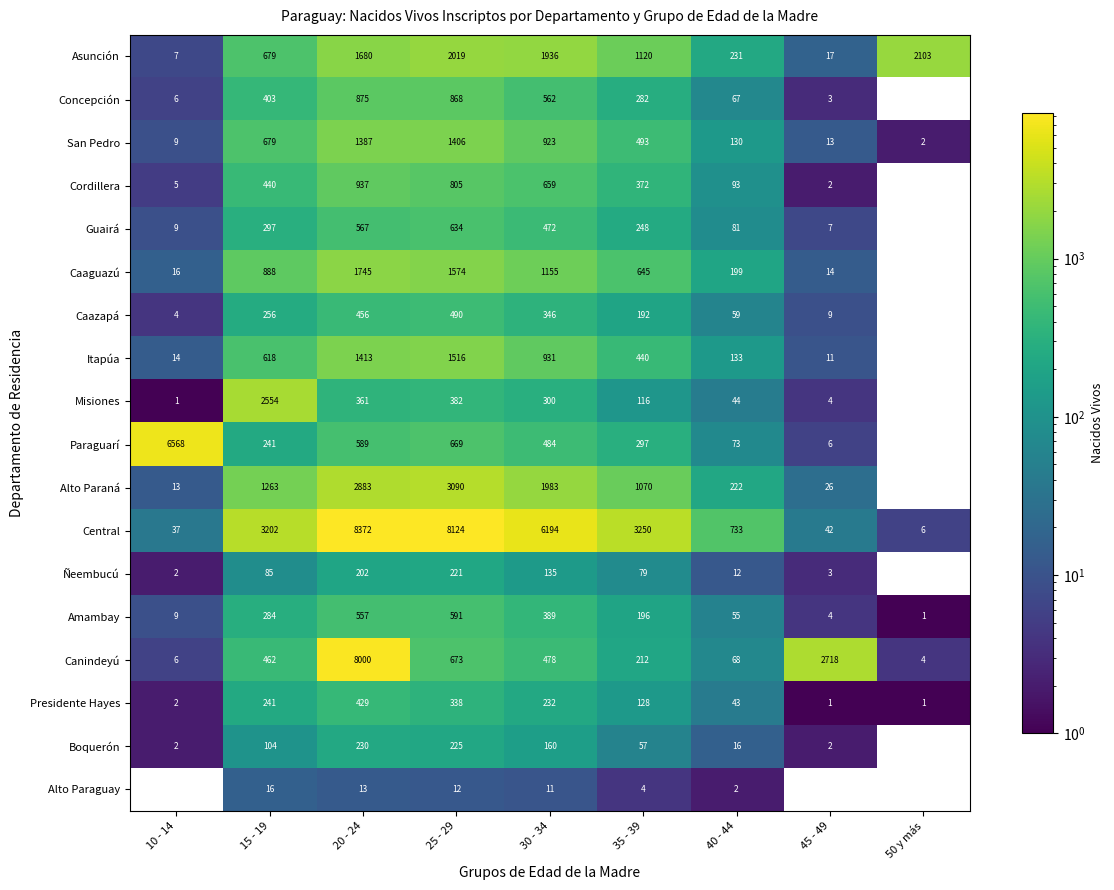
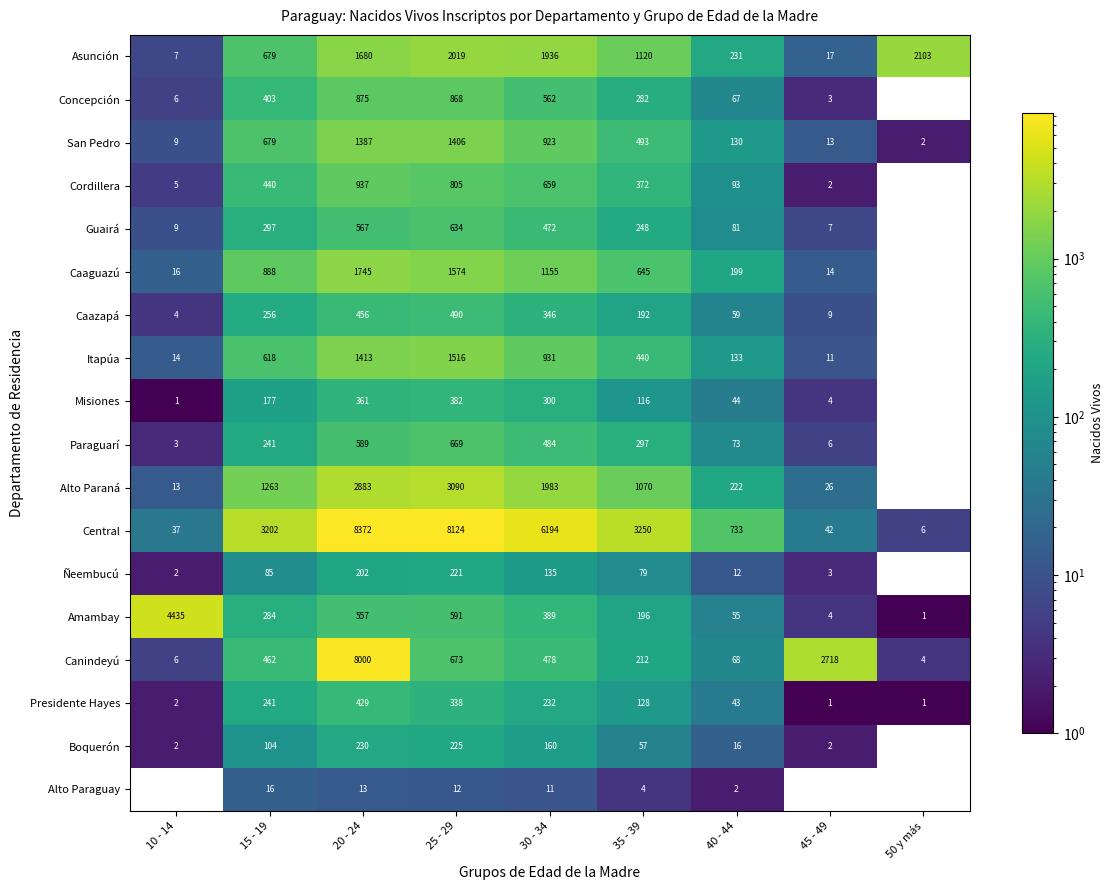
Misiones, 15 - 19: 2554 -> 177
Paraguarí, 10 - 14: 6568 -> 3
Amambay, 10 - 14: 9 -> 4435
